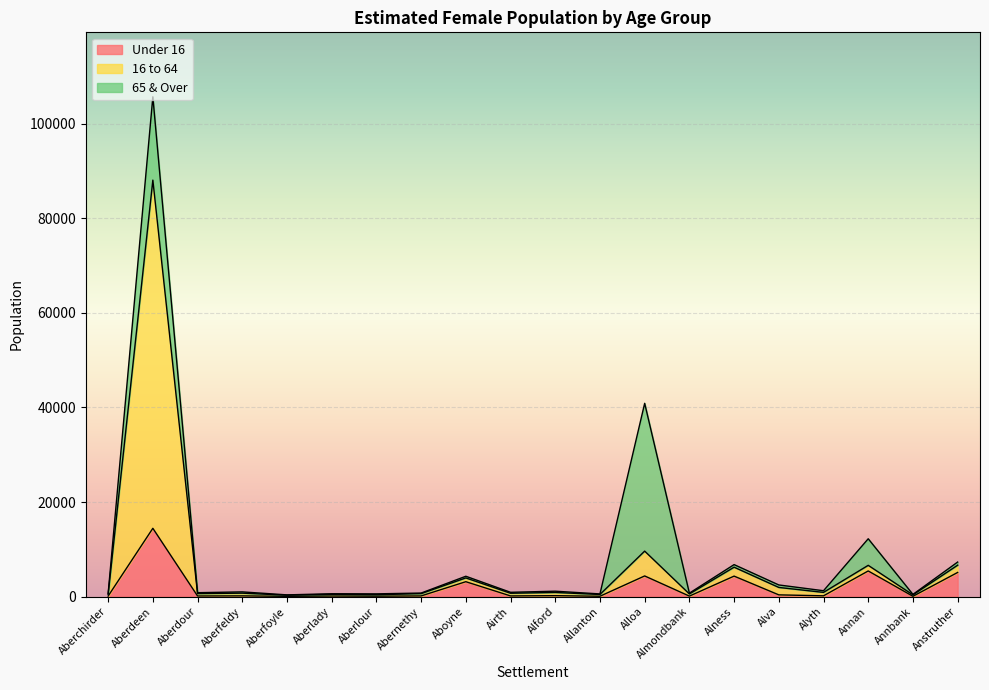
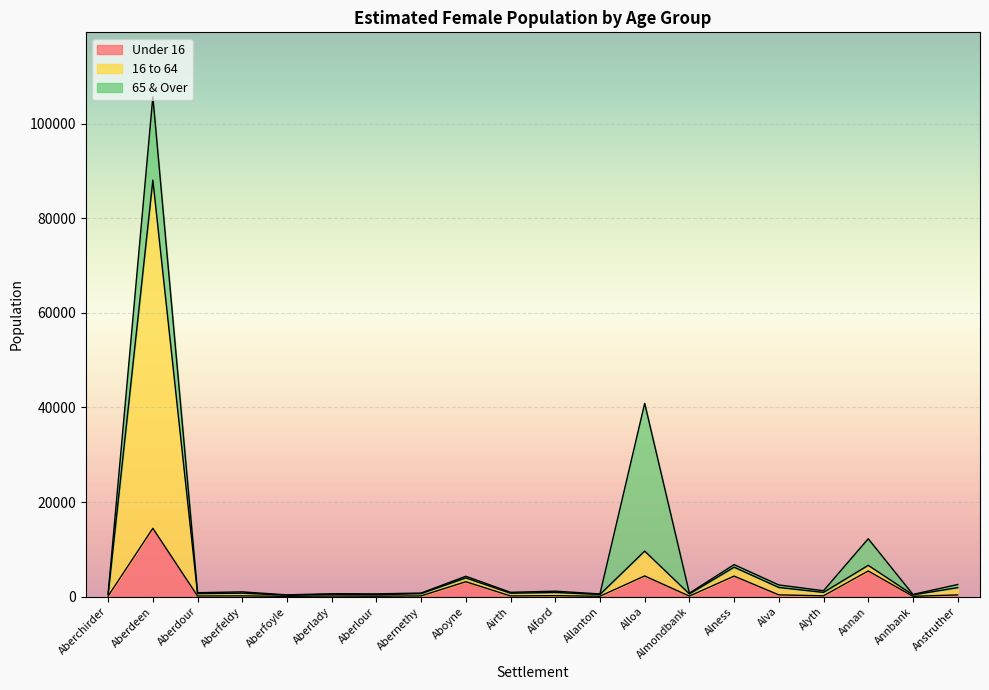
Under 16, Anstruther: 5000 -> 0
